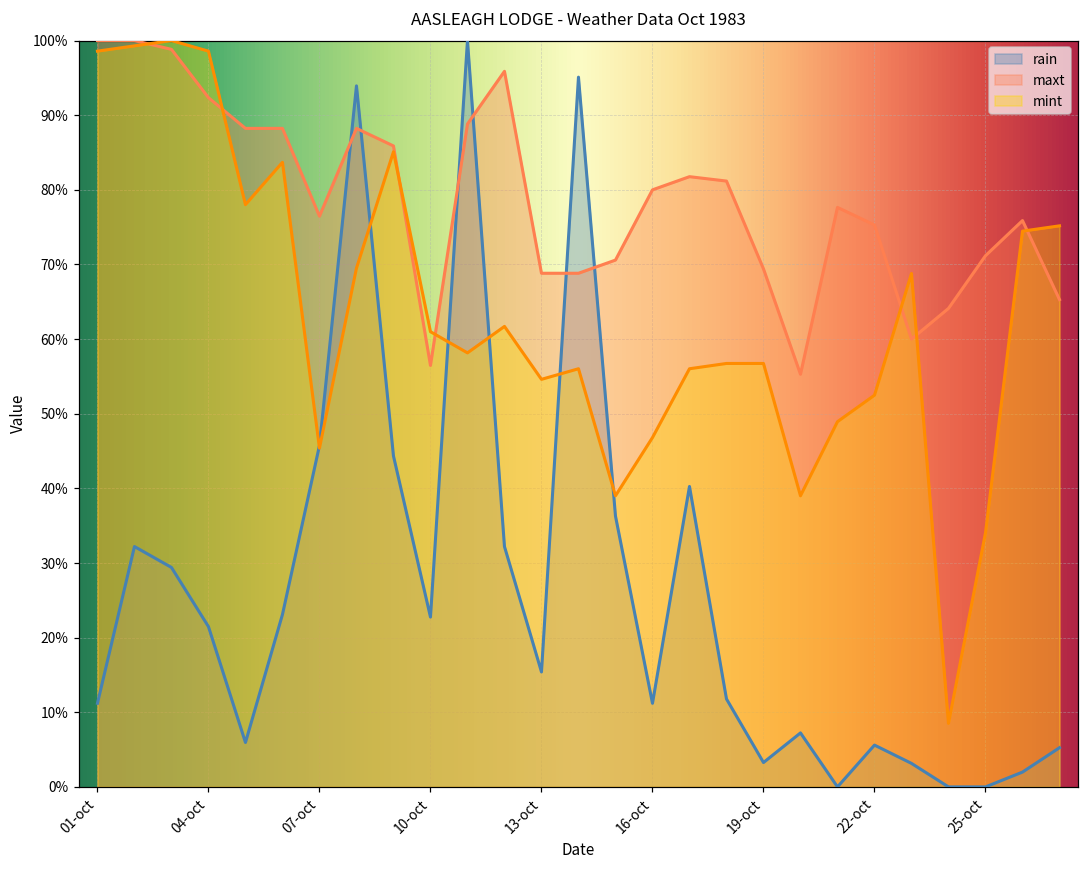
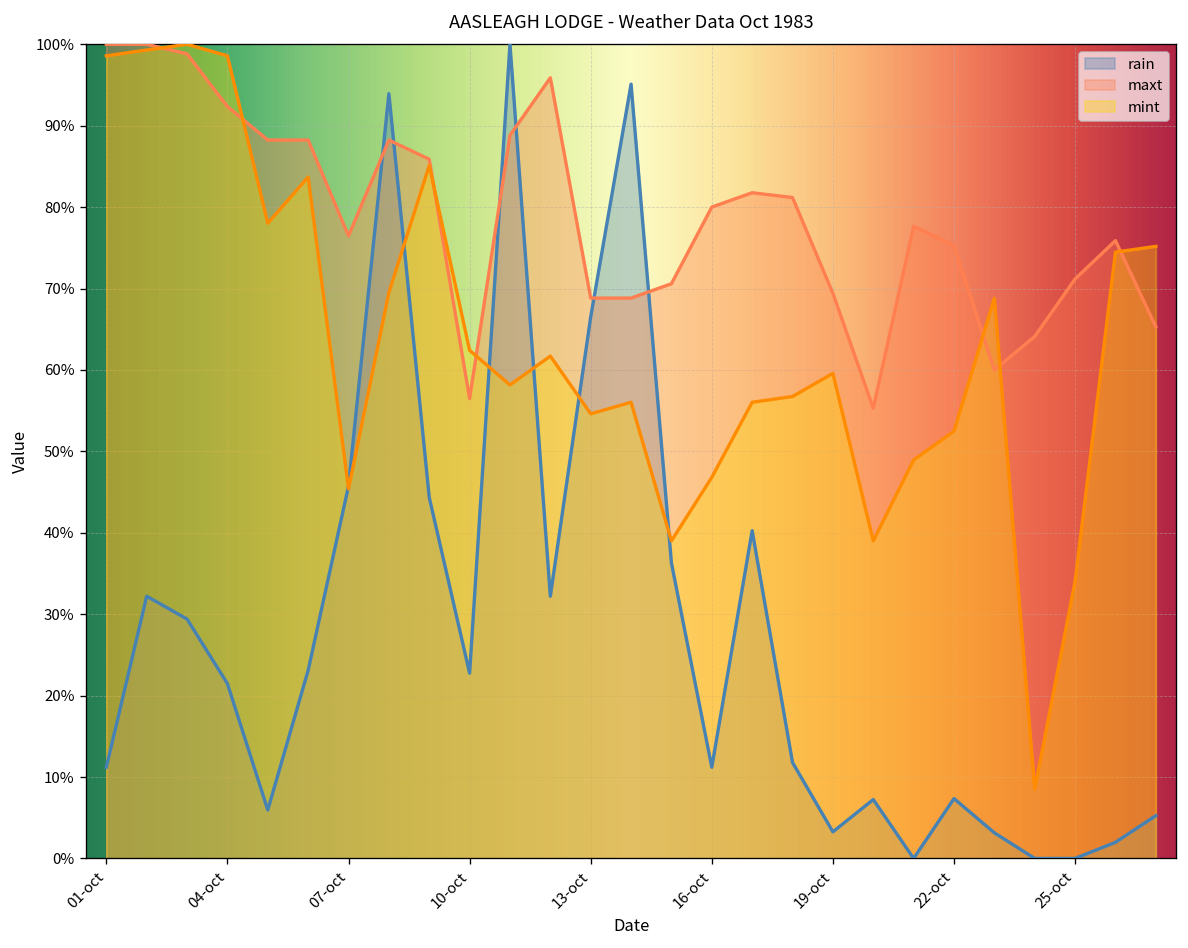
mint, 10-oct: 61% -> 62%
rain, 13-oct: 15% -> 67%
mint, 19-oct: 57% -> 60%
rain, 22-oct: 6% -> 7%
